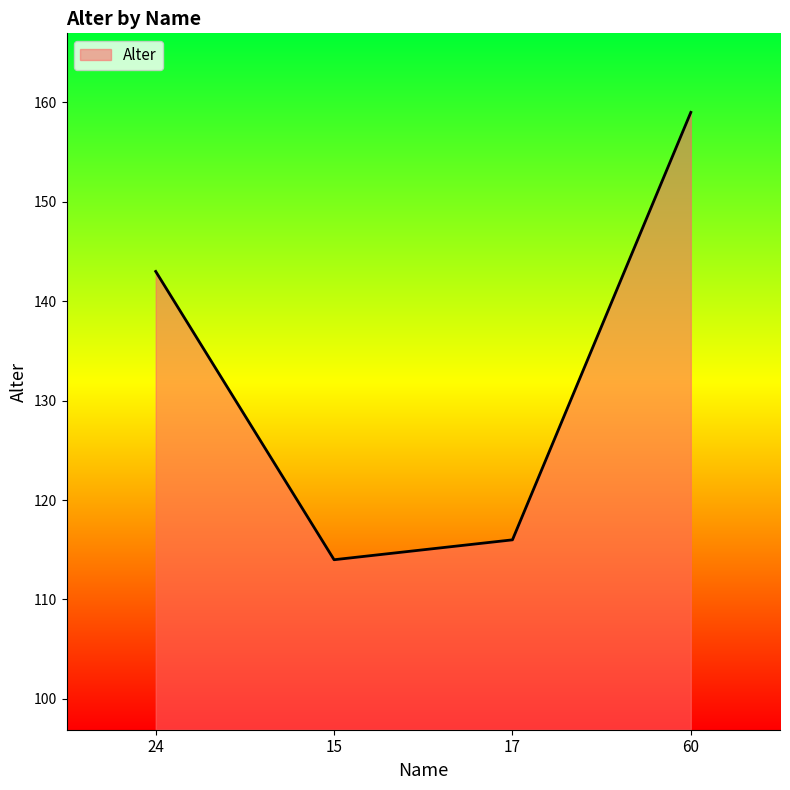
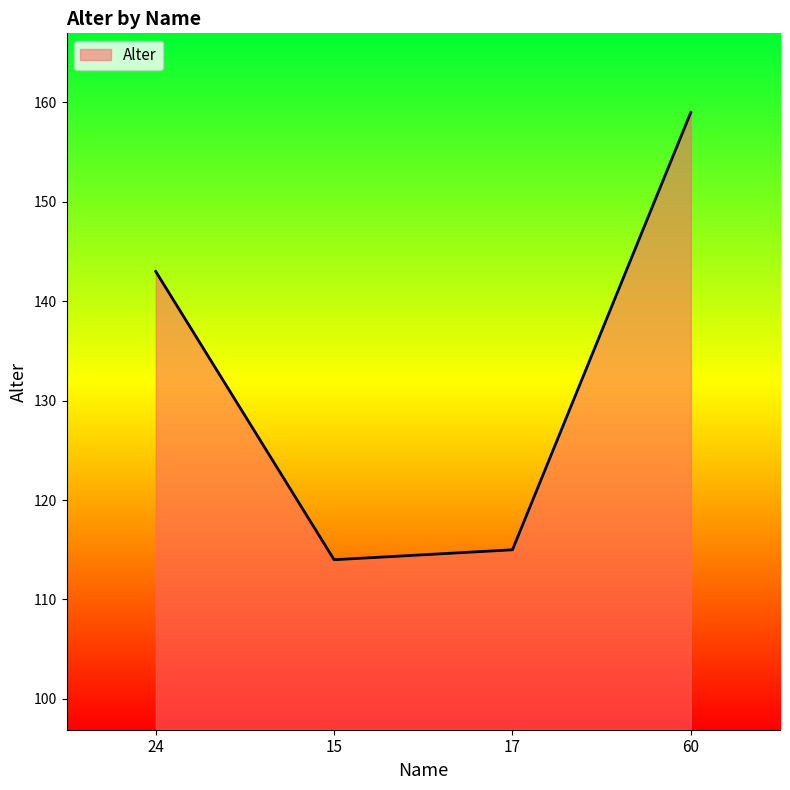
17: 116 -> 115
